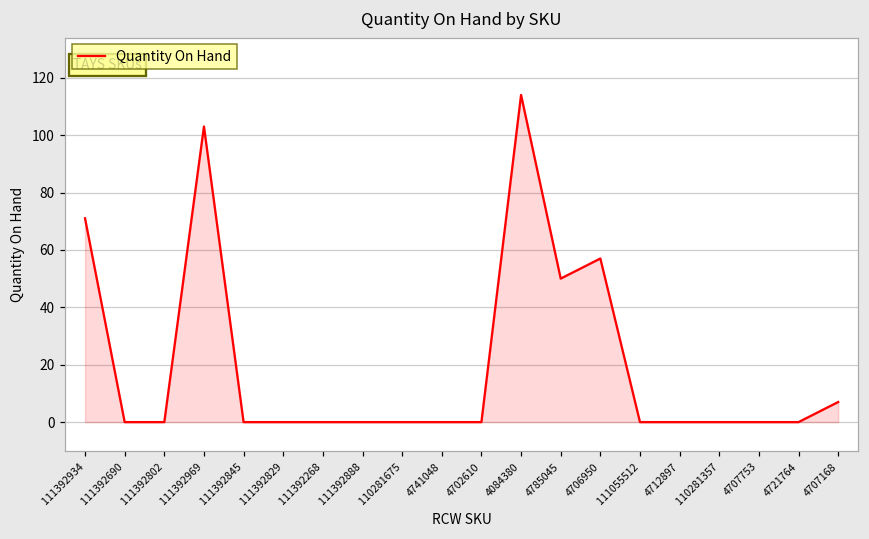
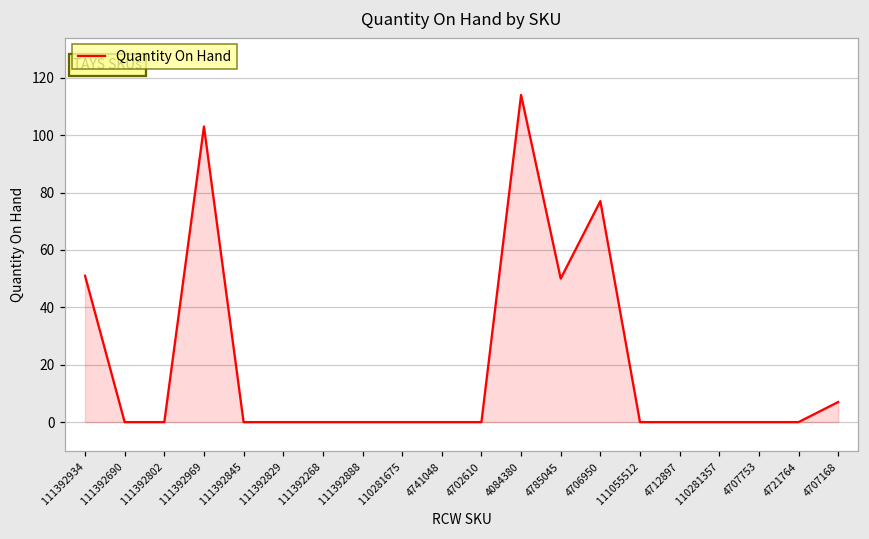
111392934: 71 -> 51
4706950: 57 -> 77
